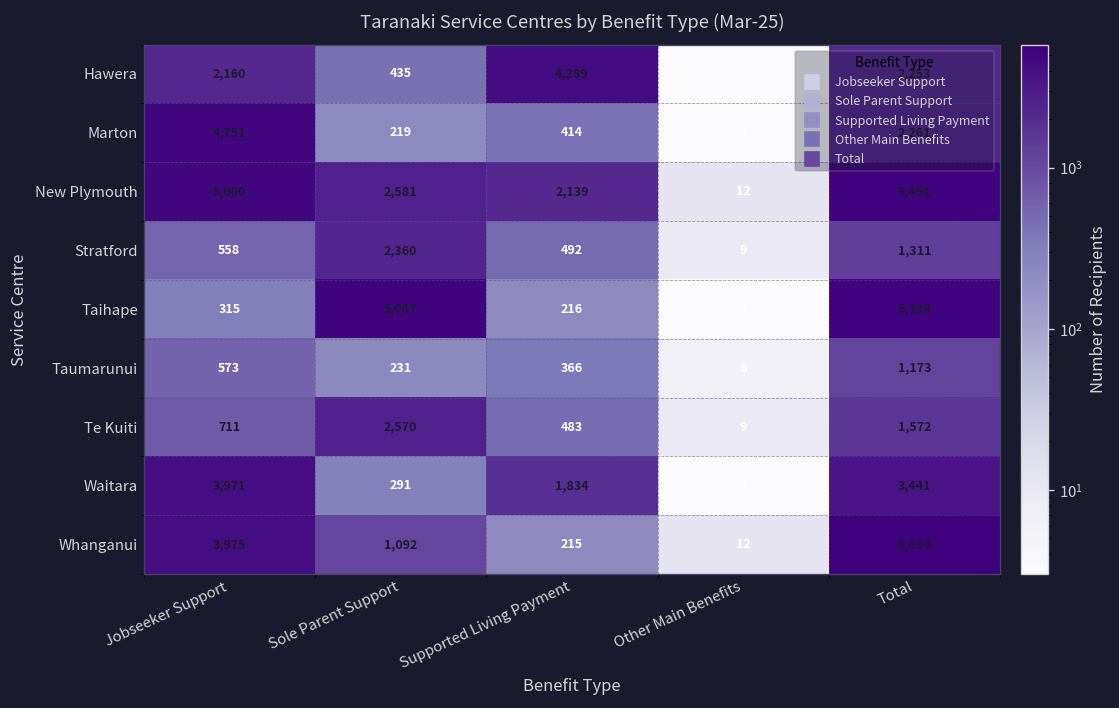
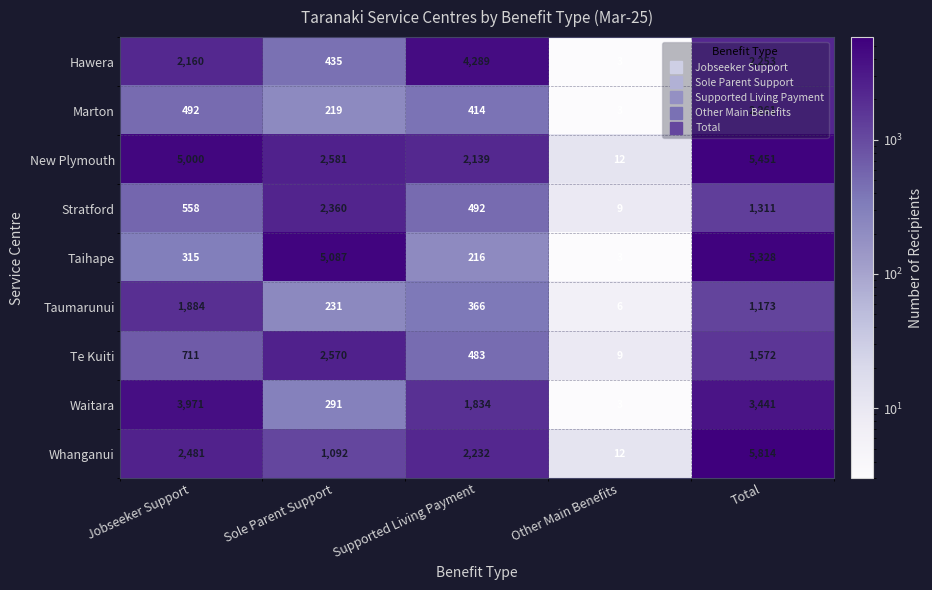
Marton, Jobseeker Support: 4,751 -> 492
Taumarunui, Jobseeker Support: 573 -> 1,884
Whanganui, Jobseeker Support: 3,975 -> 2,481
Whanganui, Supported Living Payment: 215 -> 2,232
